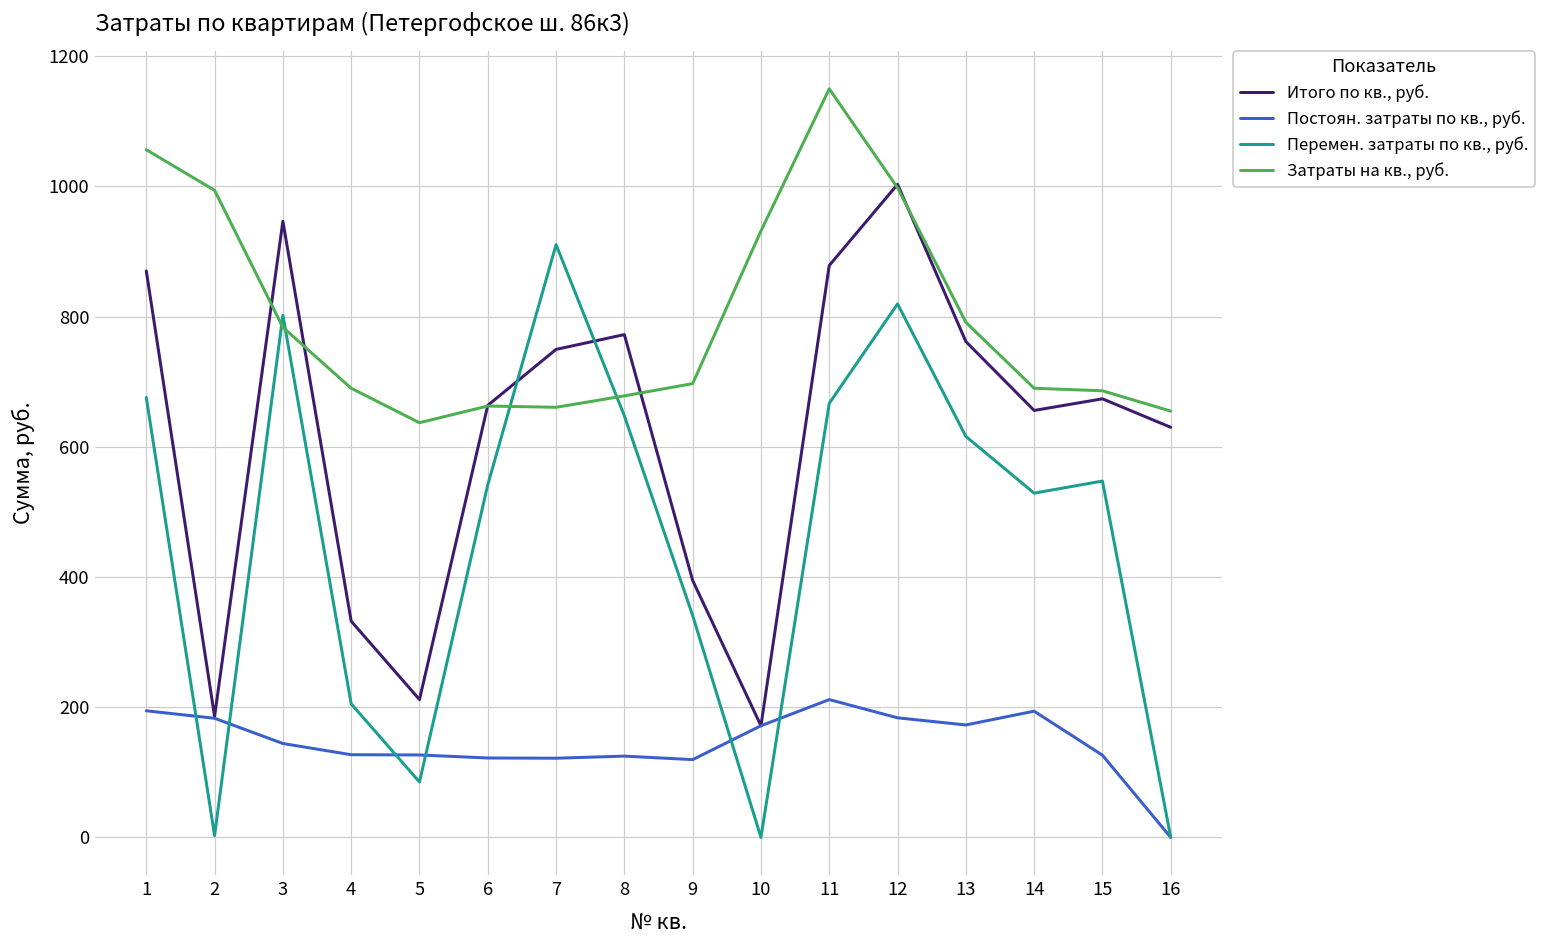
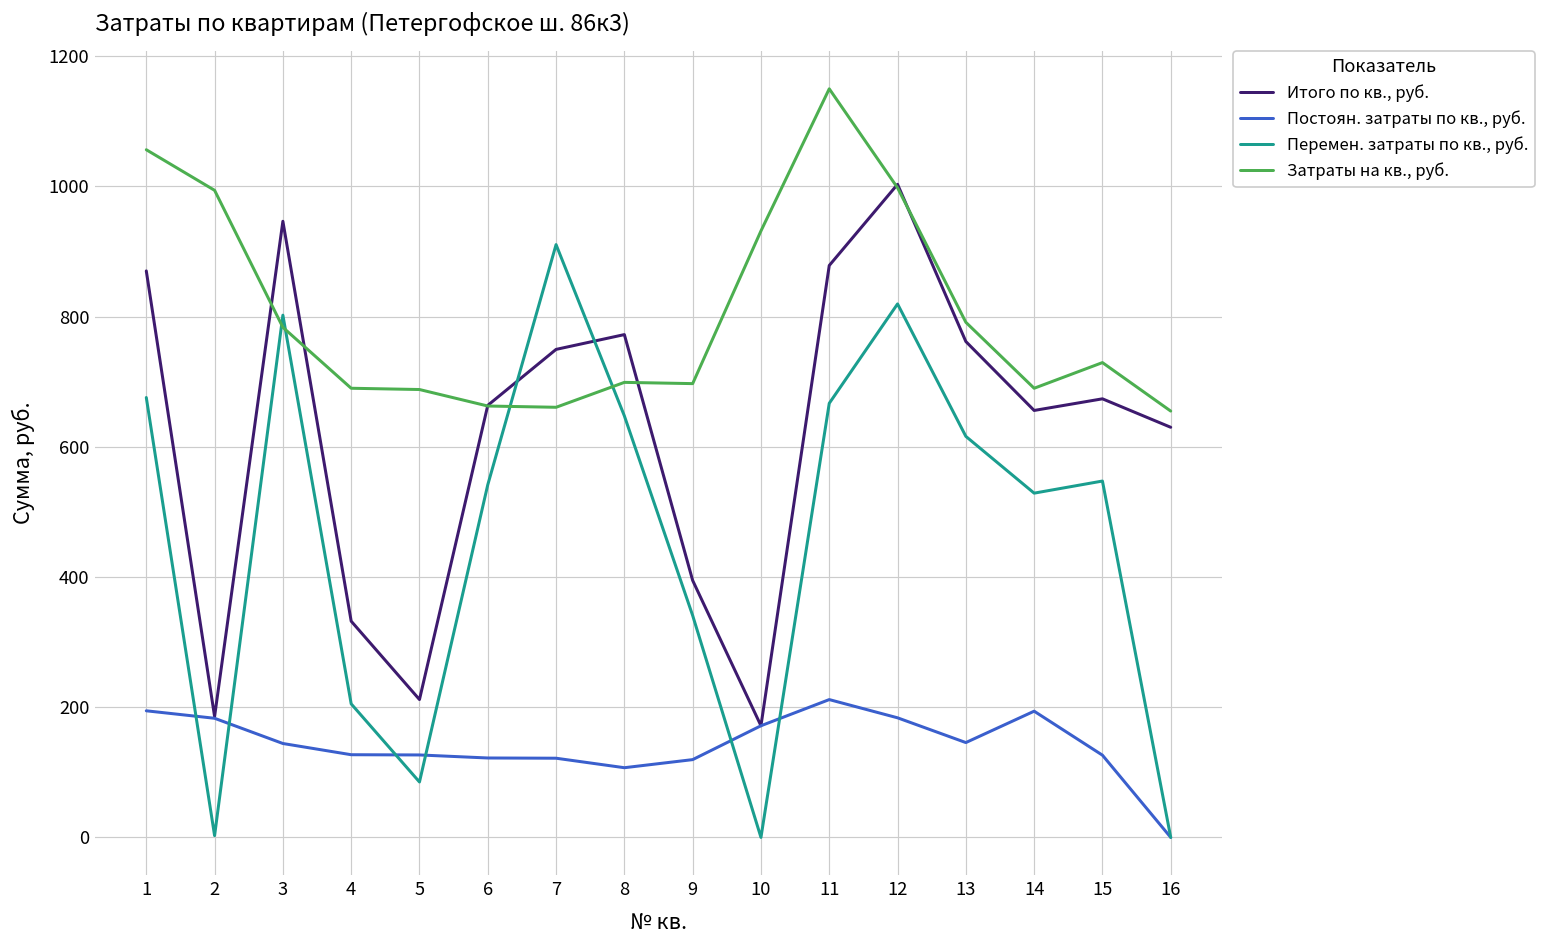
Затраты на кв., руб., 5: 640 -> 690
Постоян. затраты по кв., руб., 8: 120 -> 110
Затраты на кв., руб., 8: 680 -> 700
Постоян. затраты по кв., руб., 13: 170 -> 150
Затраты на кв., руб., 15: 690 -> 730
